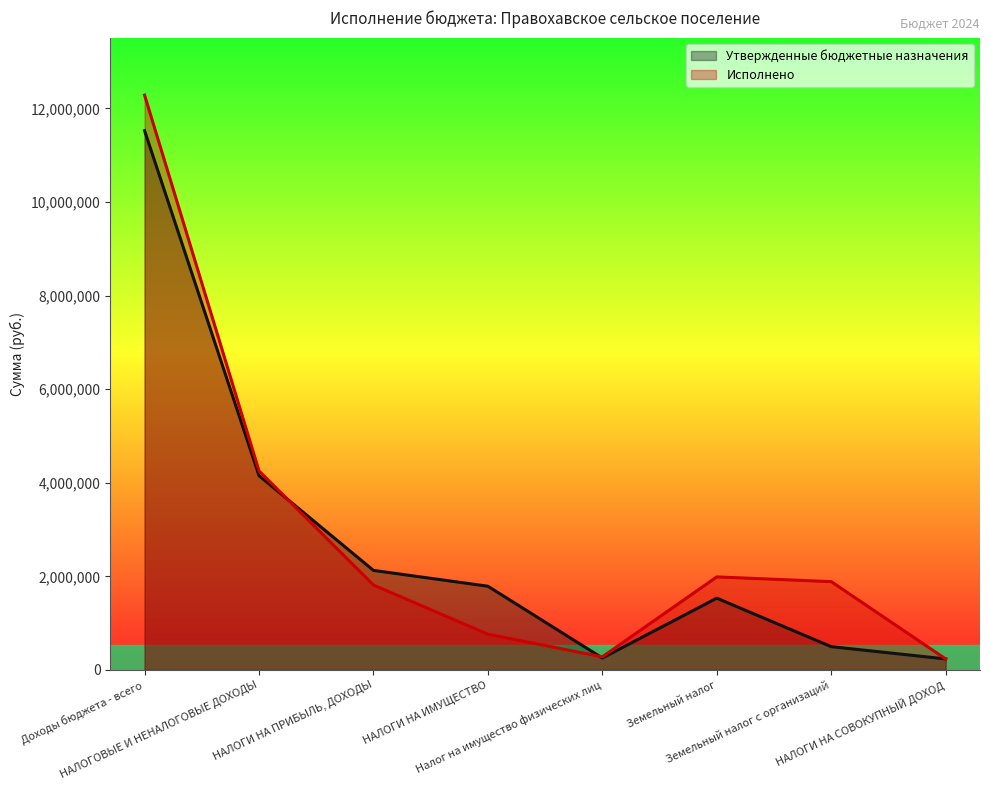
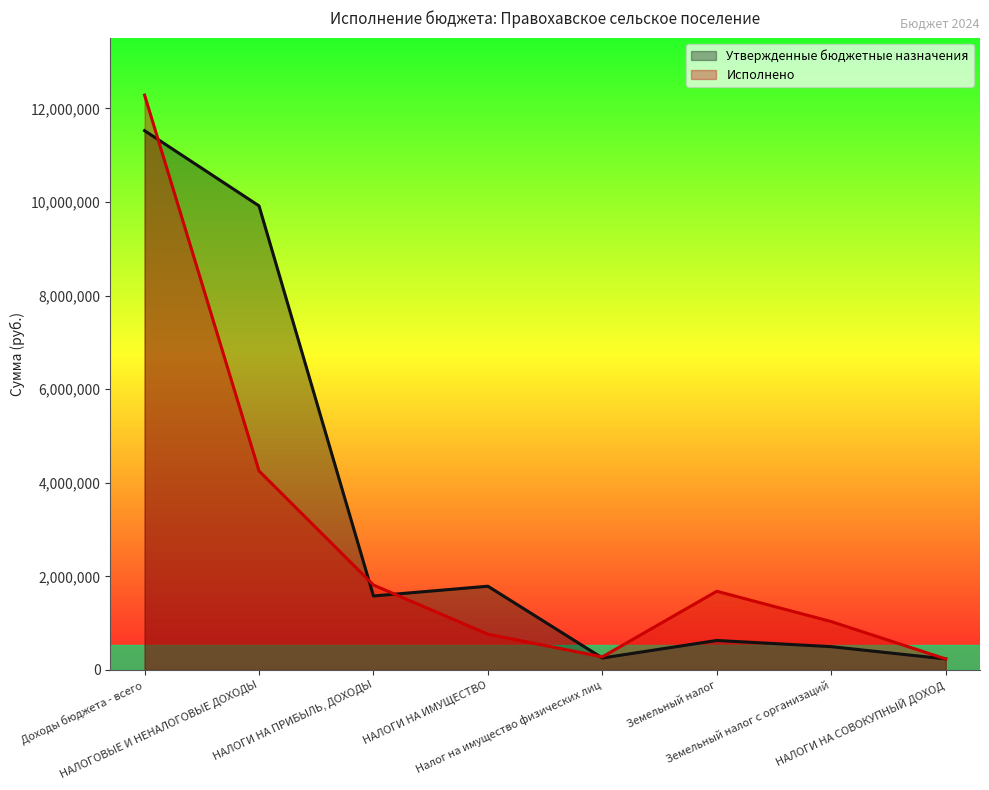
Утвержденные бюджетные назначения, НАЛОГОВЫЕ И НЕНАЛОГОВЫЕ ДОХОДЫ: 4,200,000 -> 9,900,000
Утвержденные бюджетные назначения, НАЛОГИ НА ПРИБЫЛЬ, ДОХОДЫ: 2,100,000 -> 1,600,000
Утвержденные бюджетные назначения, Земельный налог: 1,500,000 -> 600,000
Исполнено, Земельный налог: 2,000,000 -> 1,700,000
Исполнено, Земельный налог с организаций: 1,900,000 -> 1,000,000
